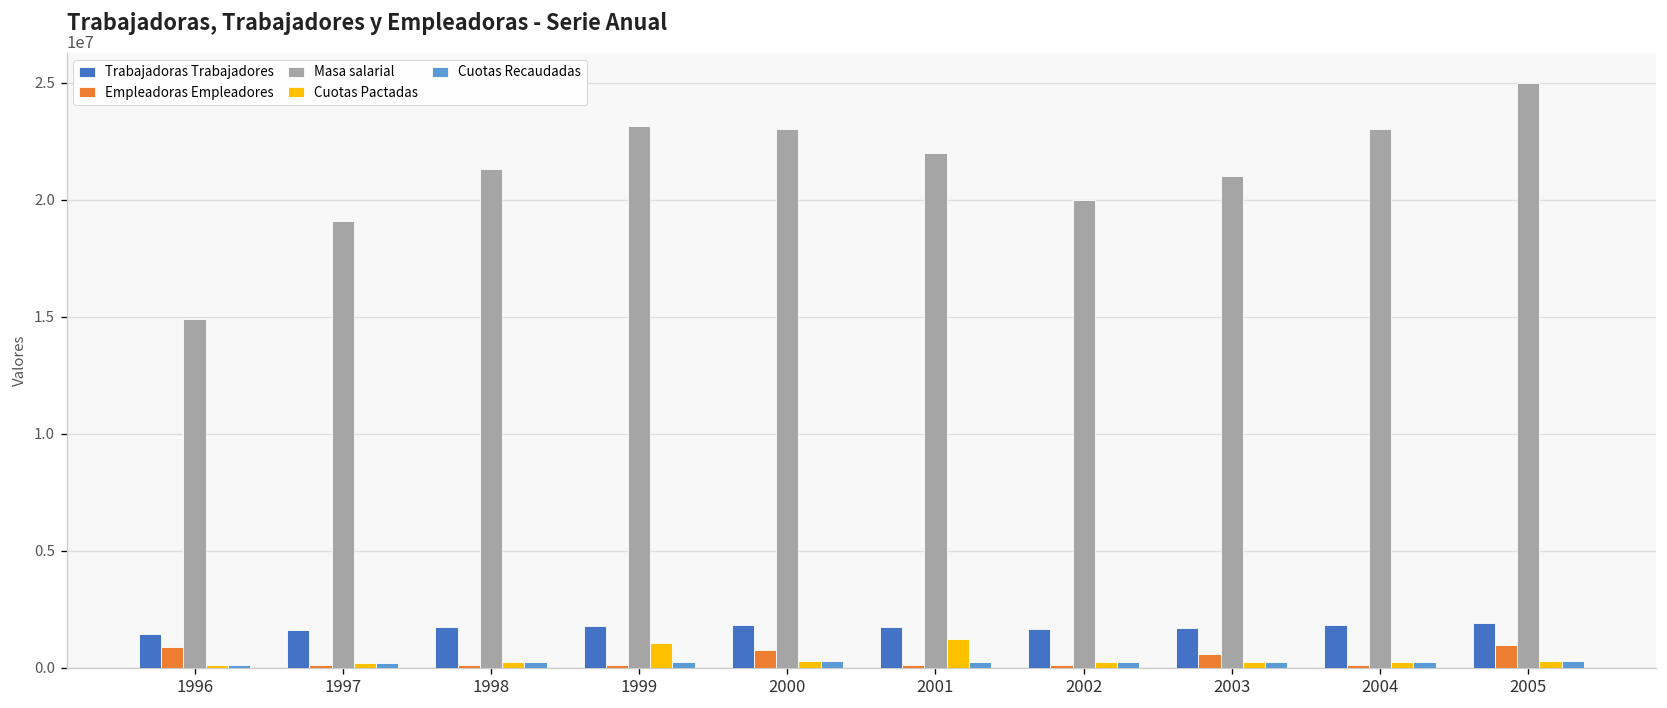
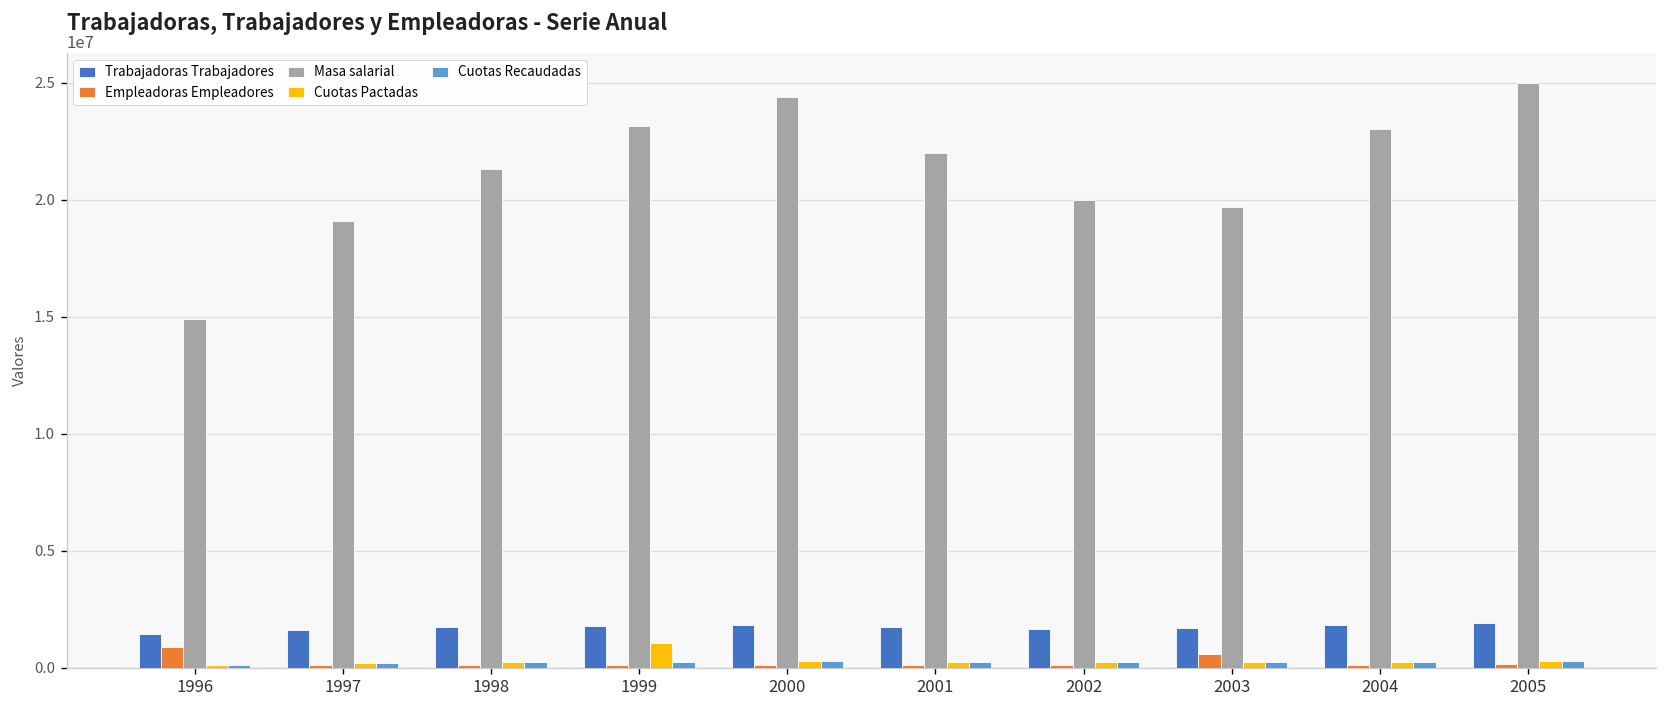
Empleadoras Empleadores, 2000: 800000 -> 100000
Masa salarial, 2000: 23000000 -> 24400000
Cuotas Pactadas, 2001: 1200000 -> 200000
Masa salarial, 2003: 21000000 -> 19700000
Empleadoras Empleadores, 2005: 1000000 -> 100000
